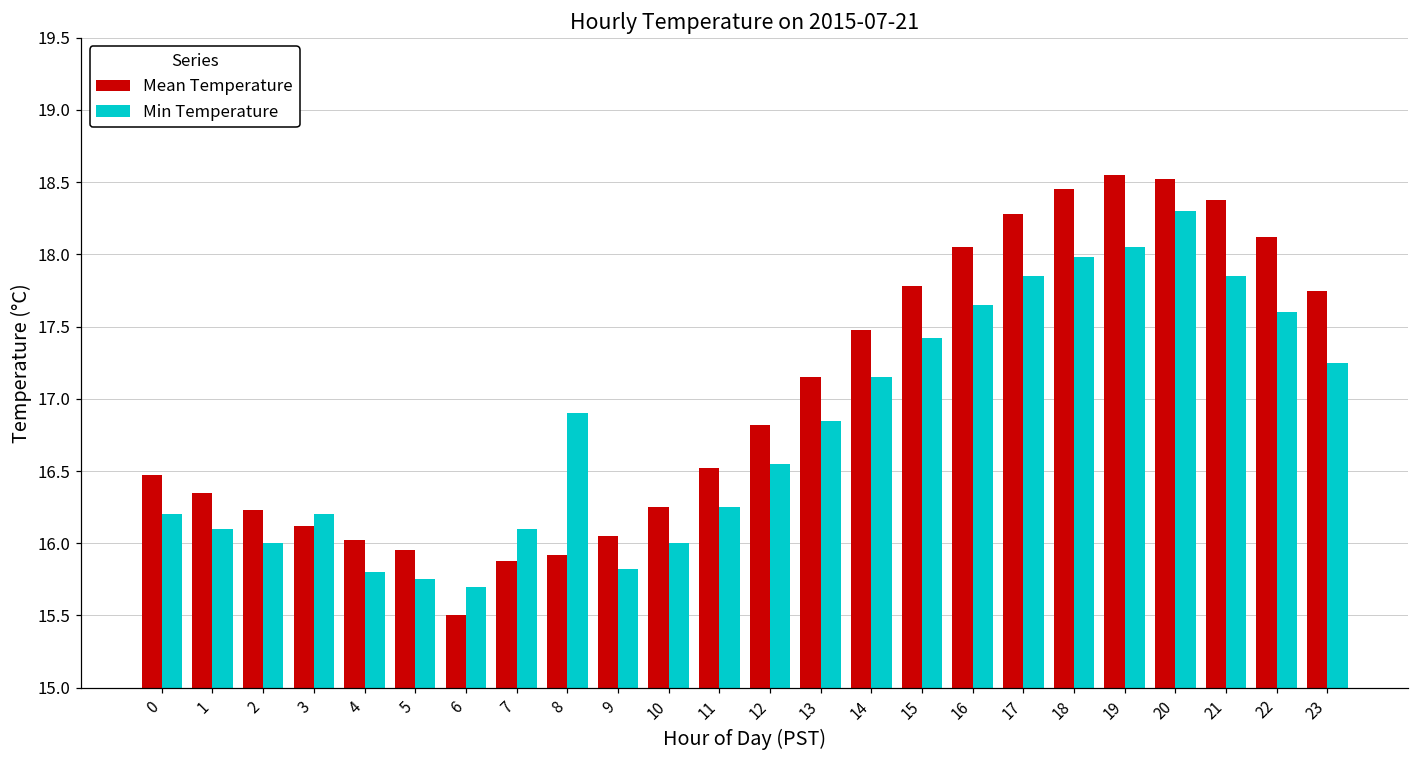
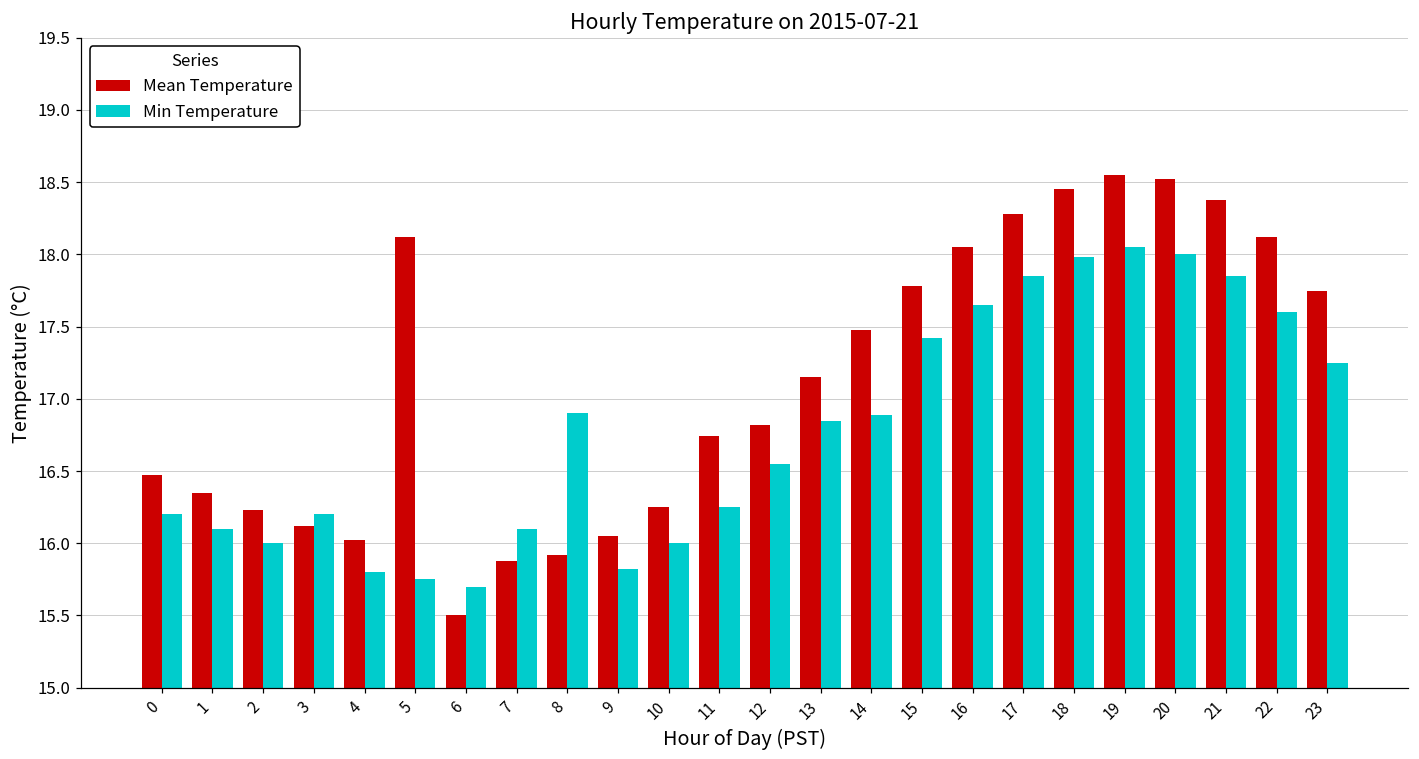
Mean Temperature, 5: 15.95 -> 18.12
Mean Temperature, 11: 16.52 -> 16.74
Min Temperature, 14: 17.15 -> 16.89
Min Temperature, 20: 18.3 -> 18.0
